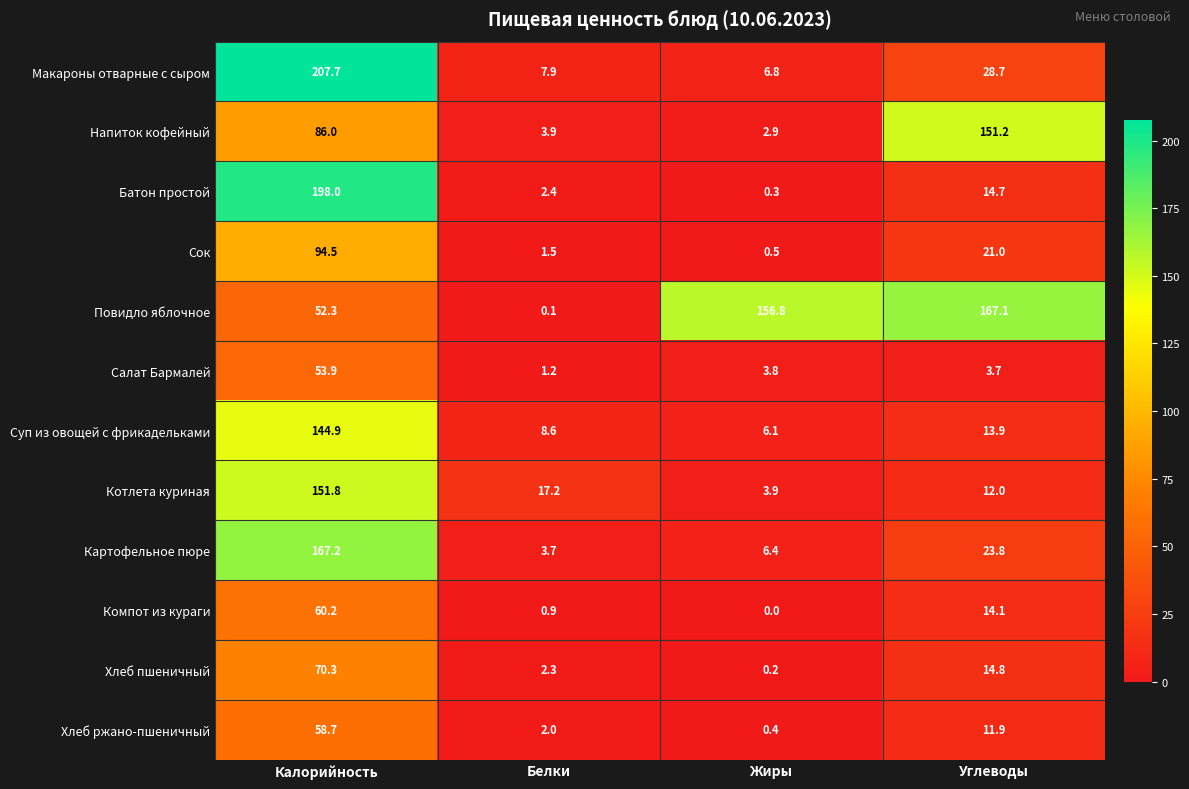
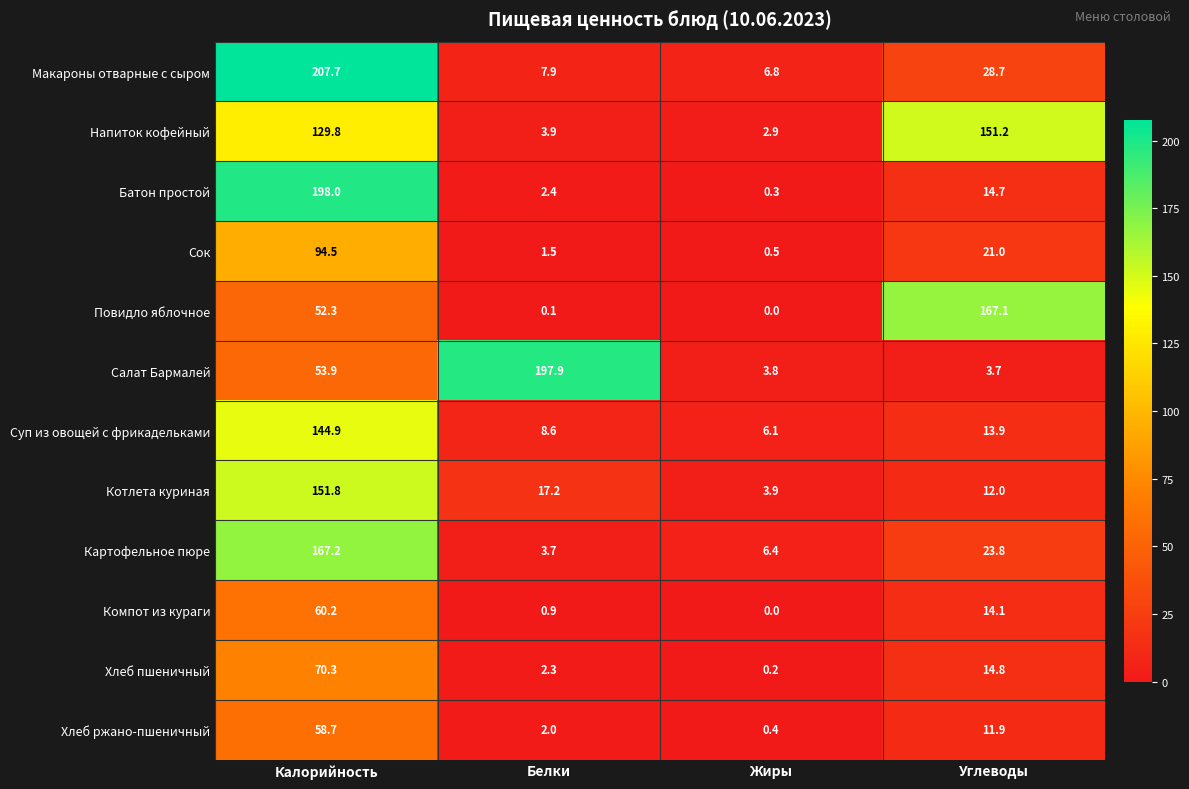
Напиток кофейный, Калорийность: 86.0 -> 129.8
Повидло яблочное, Жиры: 156.8 -> 0.0
Салат Бармалей, Белки: 1.2 -> 197.9
